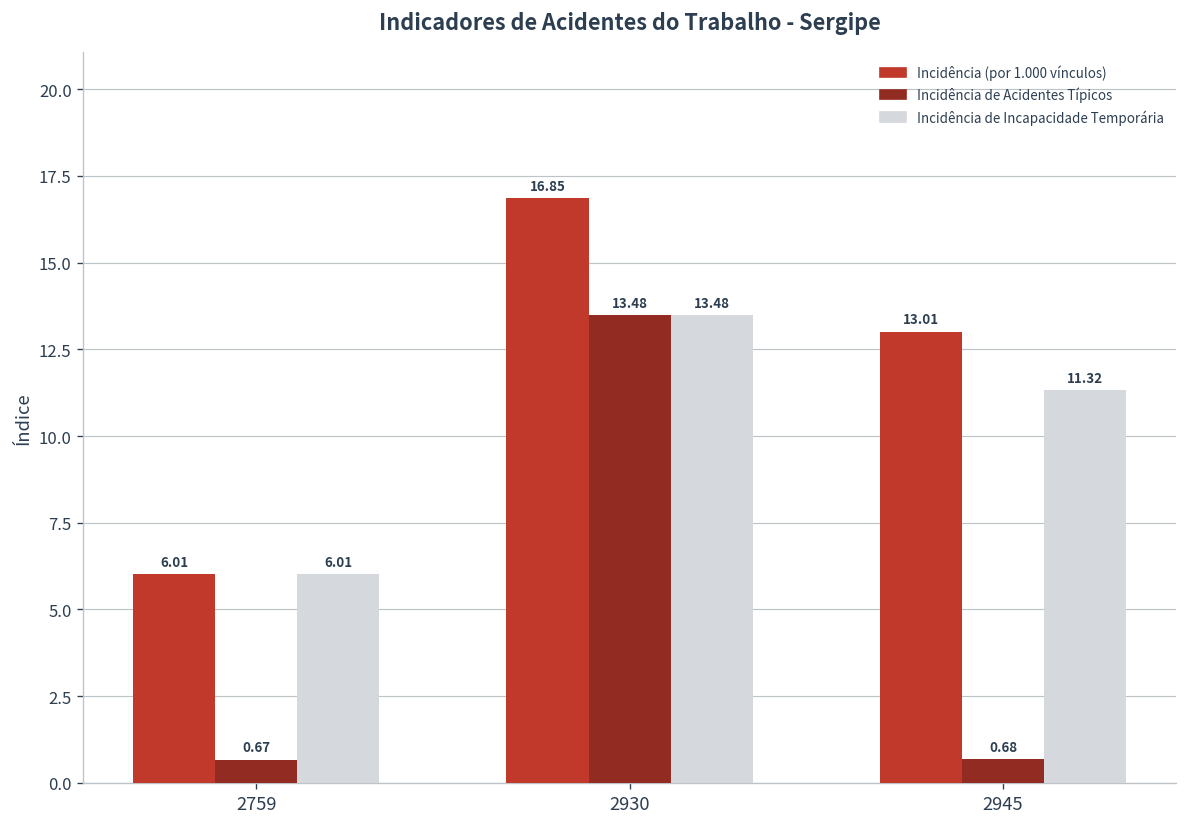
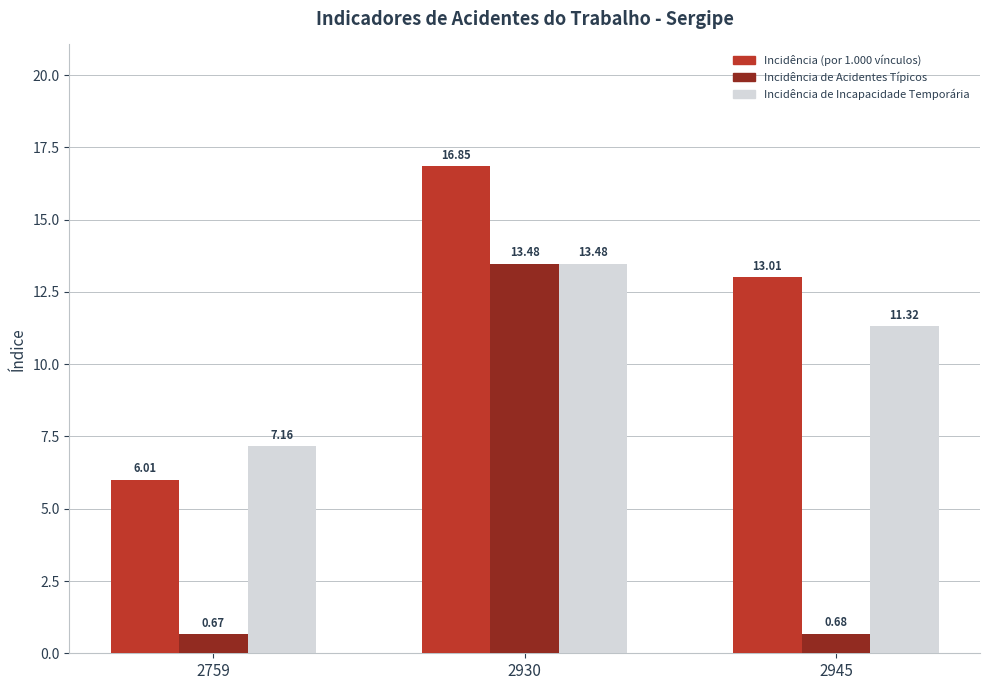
Incidência de Incapacidade Temporária, 2759: 6.01 -> 7.16
